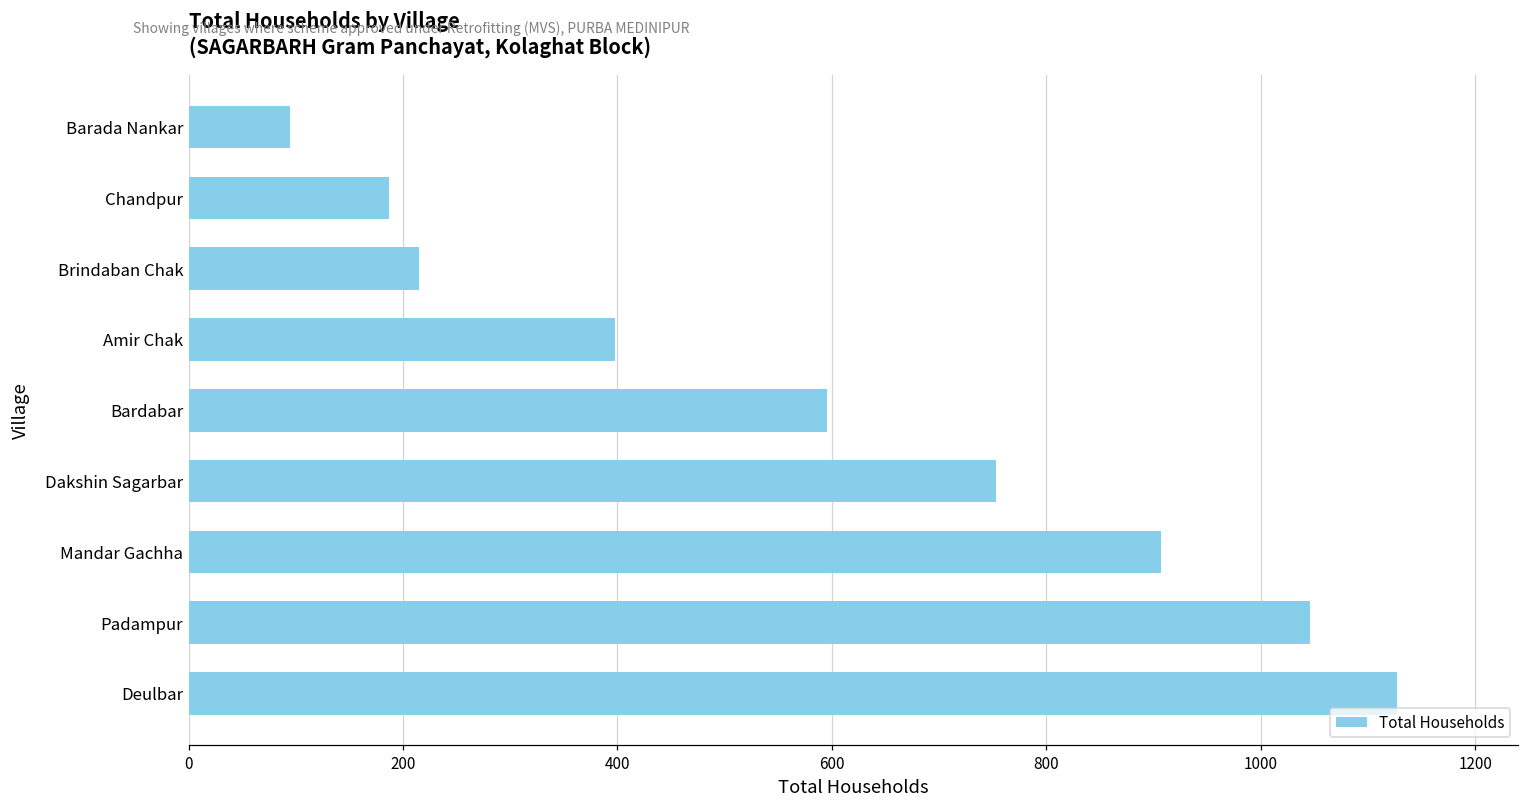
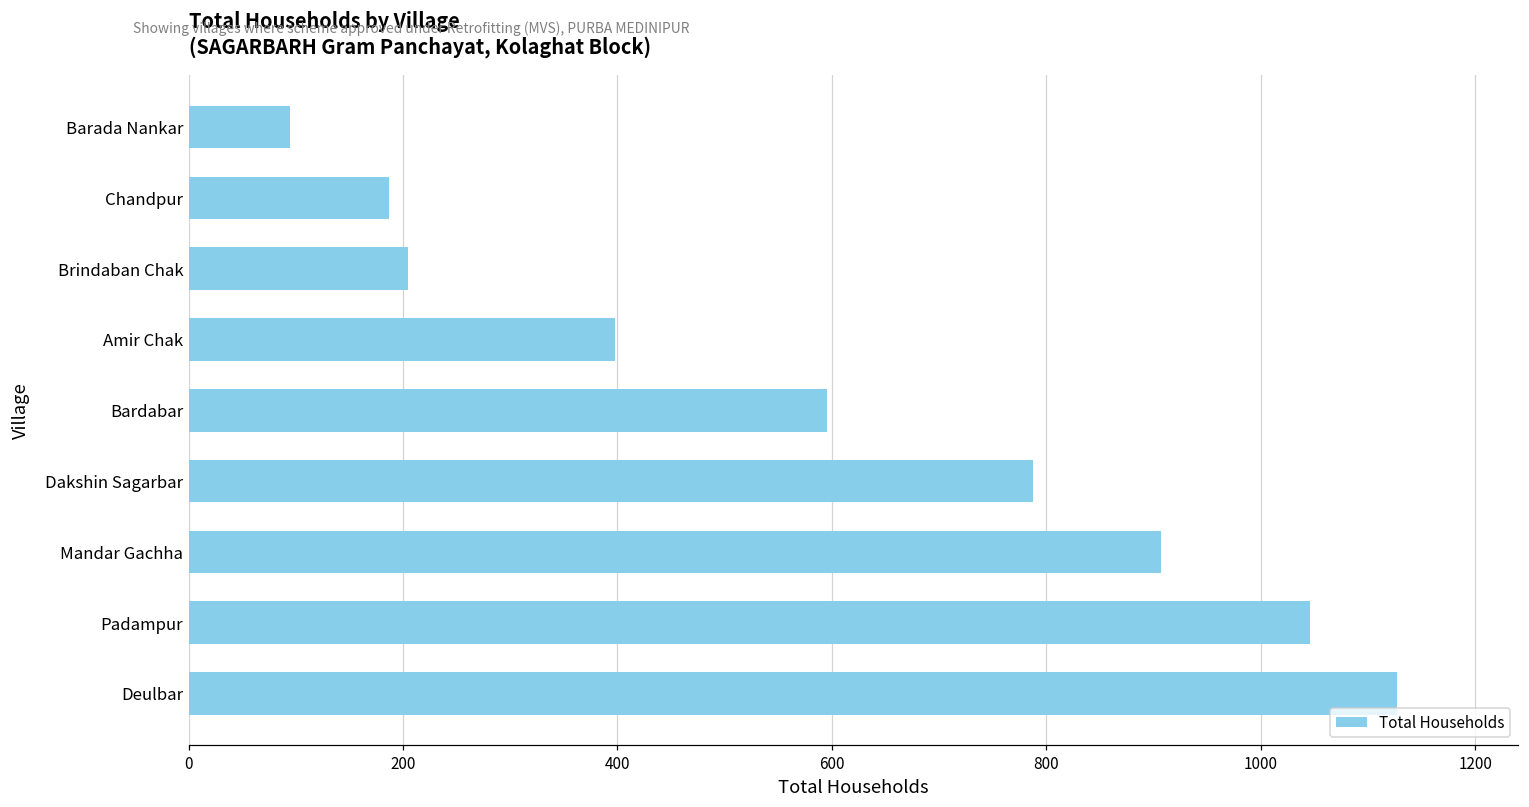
Brindaban Chak: 220 -> 210
Dakshin Sagarbar: 750 -> 790
